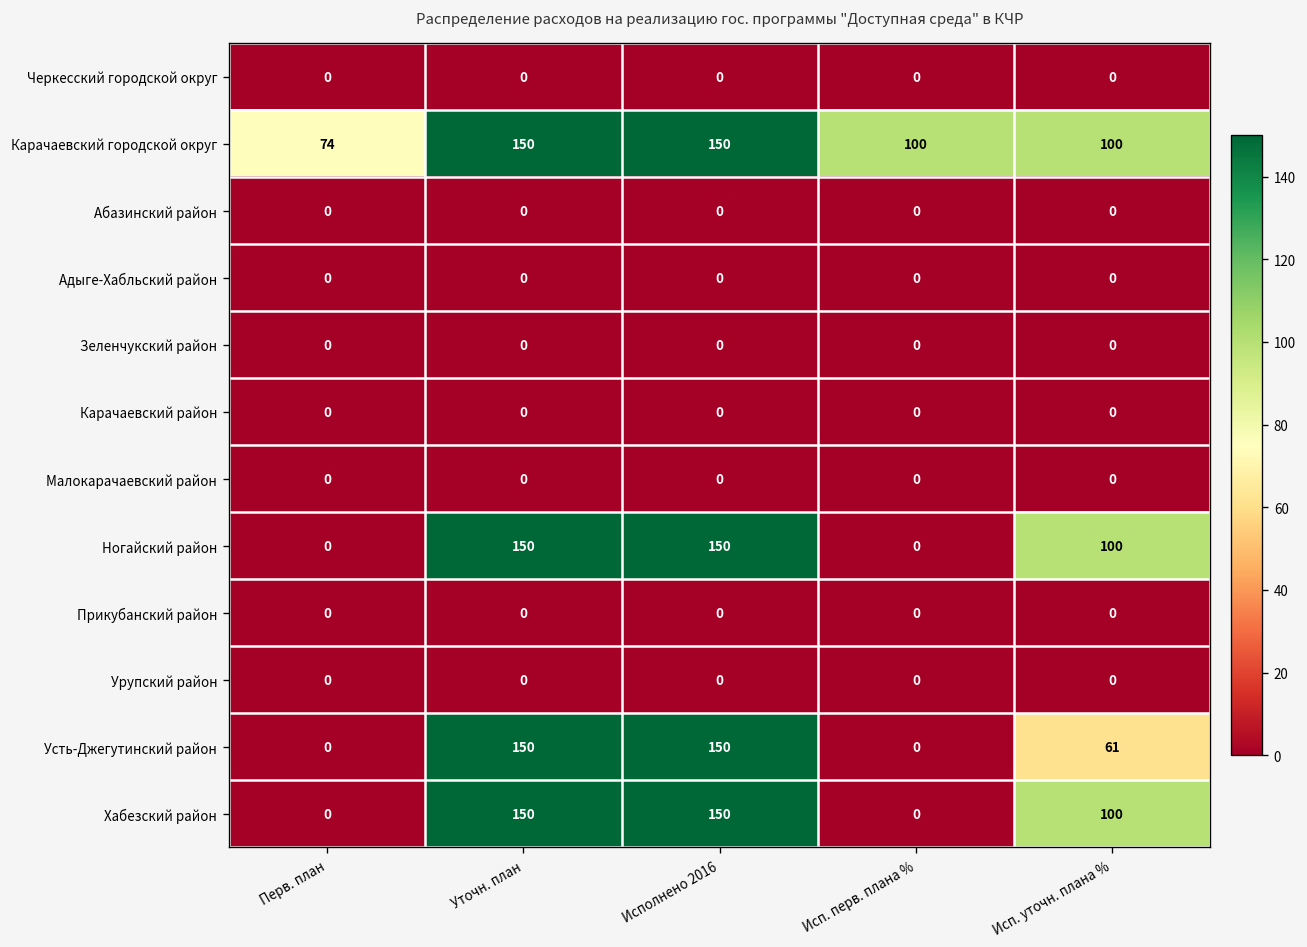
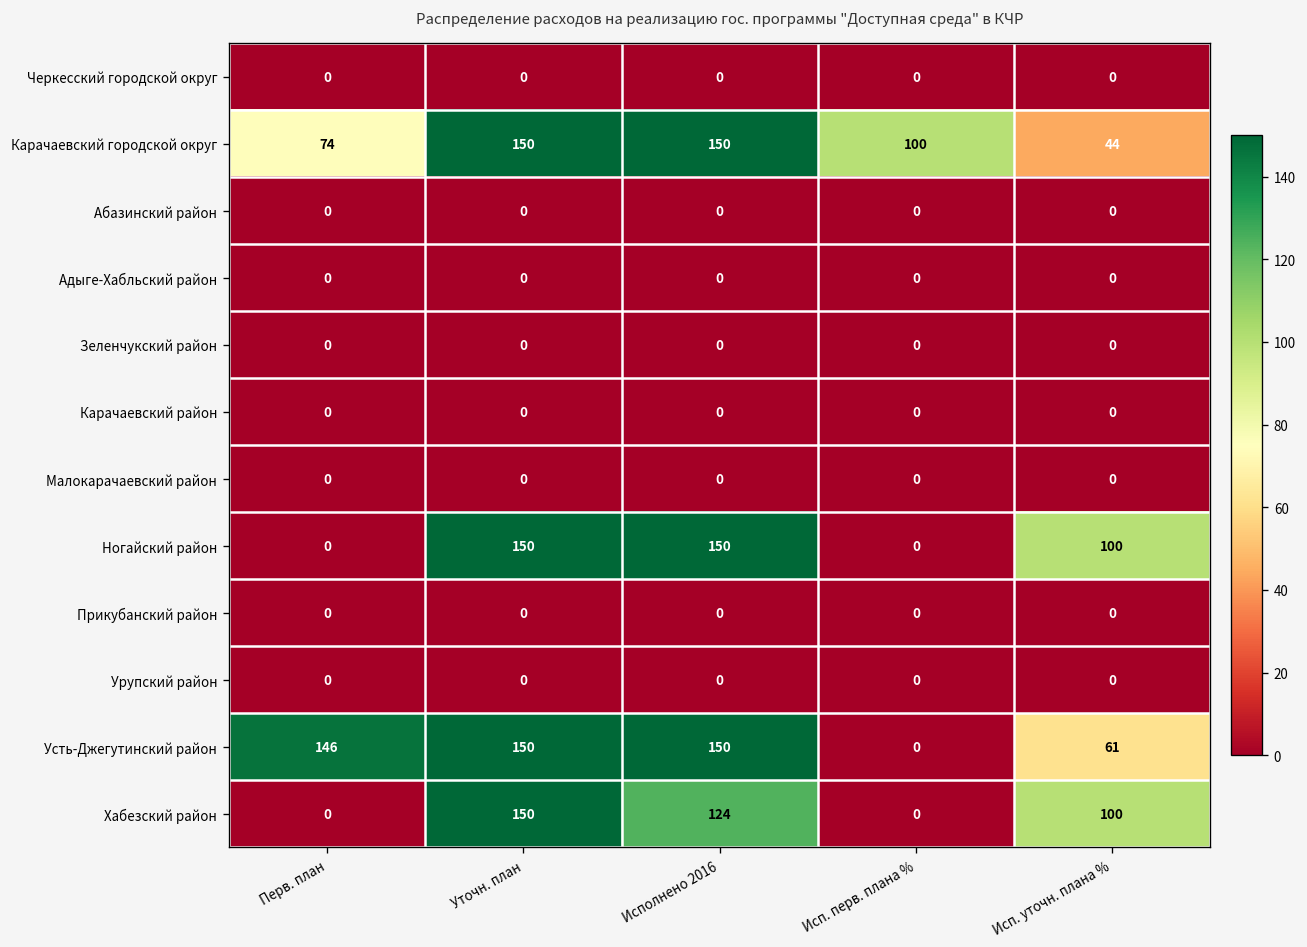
Карачаевский городской округ, Исп. уточн. плана %: 100 -> 44
Усть-Джегутинский район, Перв. план: 0 -> 146
Хабезский район, Исполнено 2016: 150 -> 124
